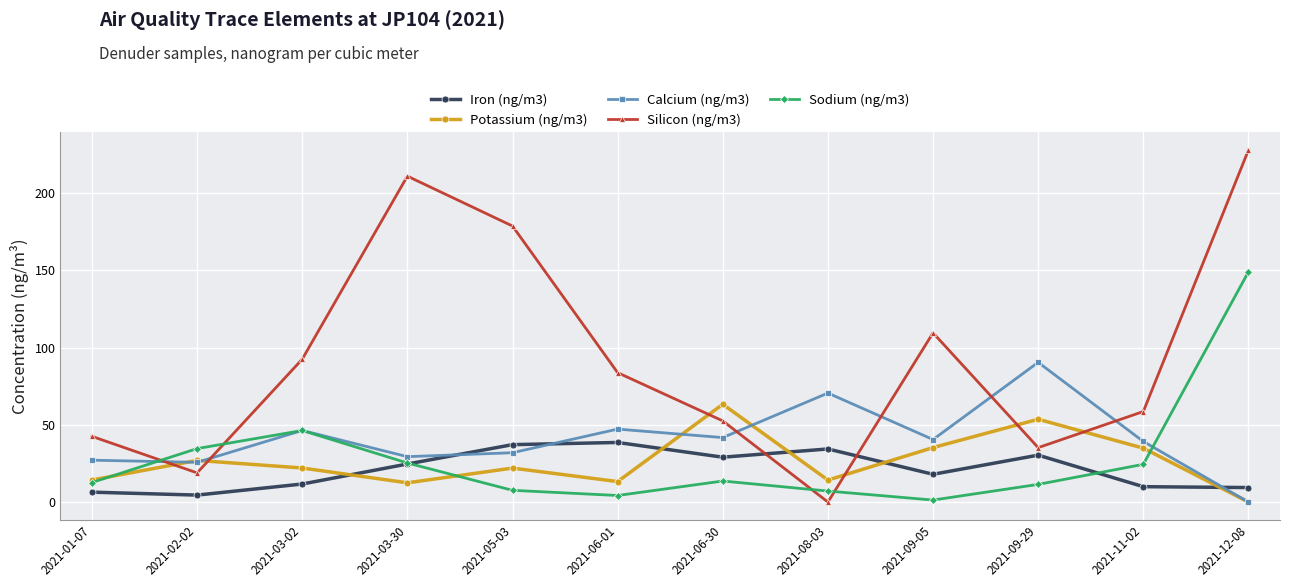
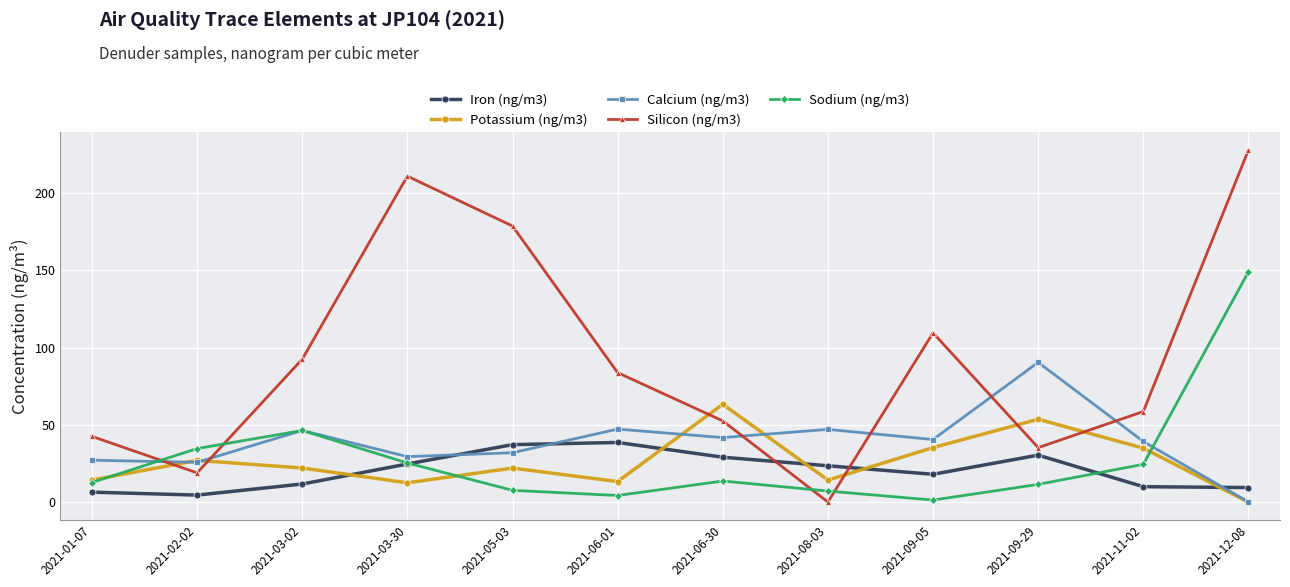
Iron (ng/m3), 2021-08-03: 34 -> 23
Calcium (ng/m3), 2021-08-03: 71 -> 47
